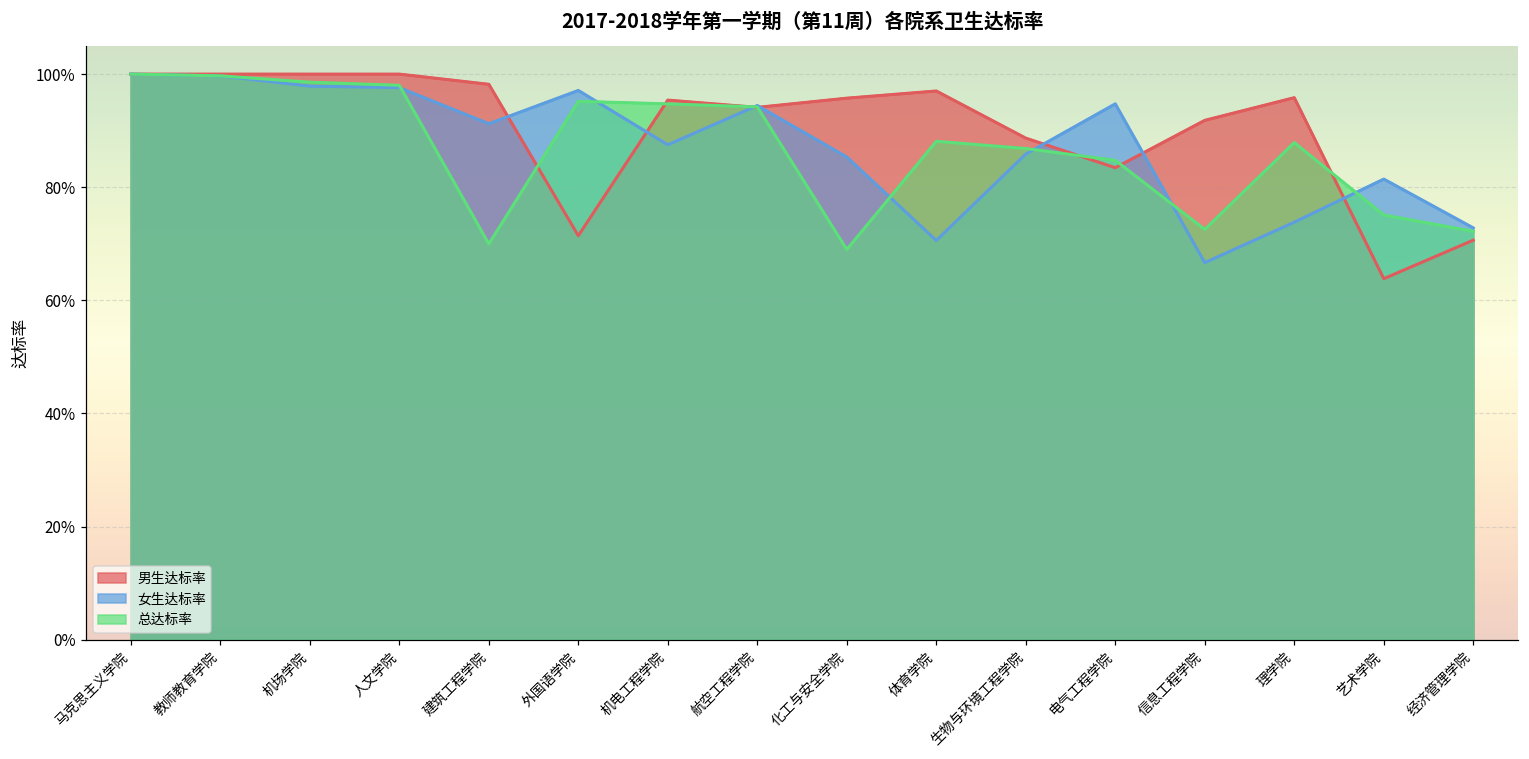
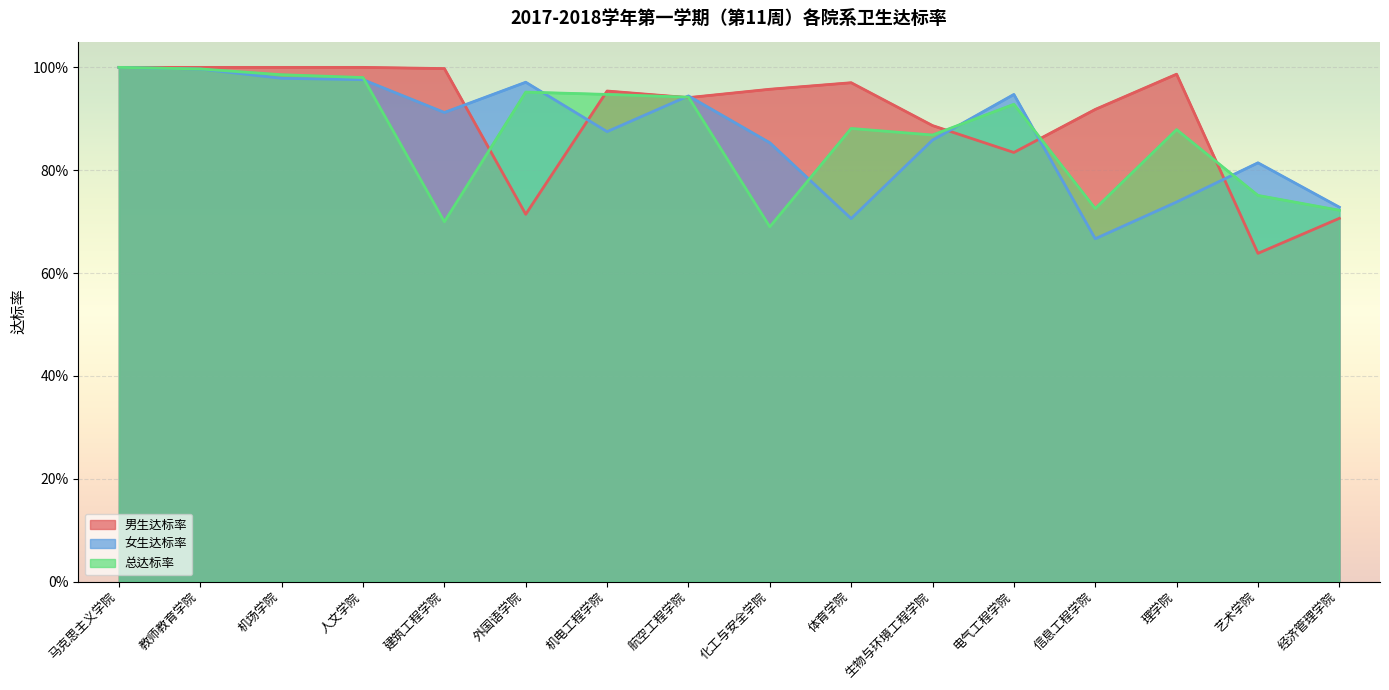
男生达标率, 建筑工程学院: 98% -> 100%
总达标率, 电气工程学院: 85% -> 93%
男生达标率, 理学院: 96% -> 99%
